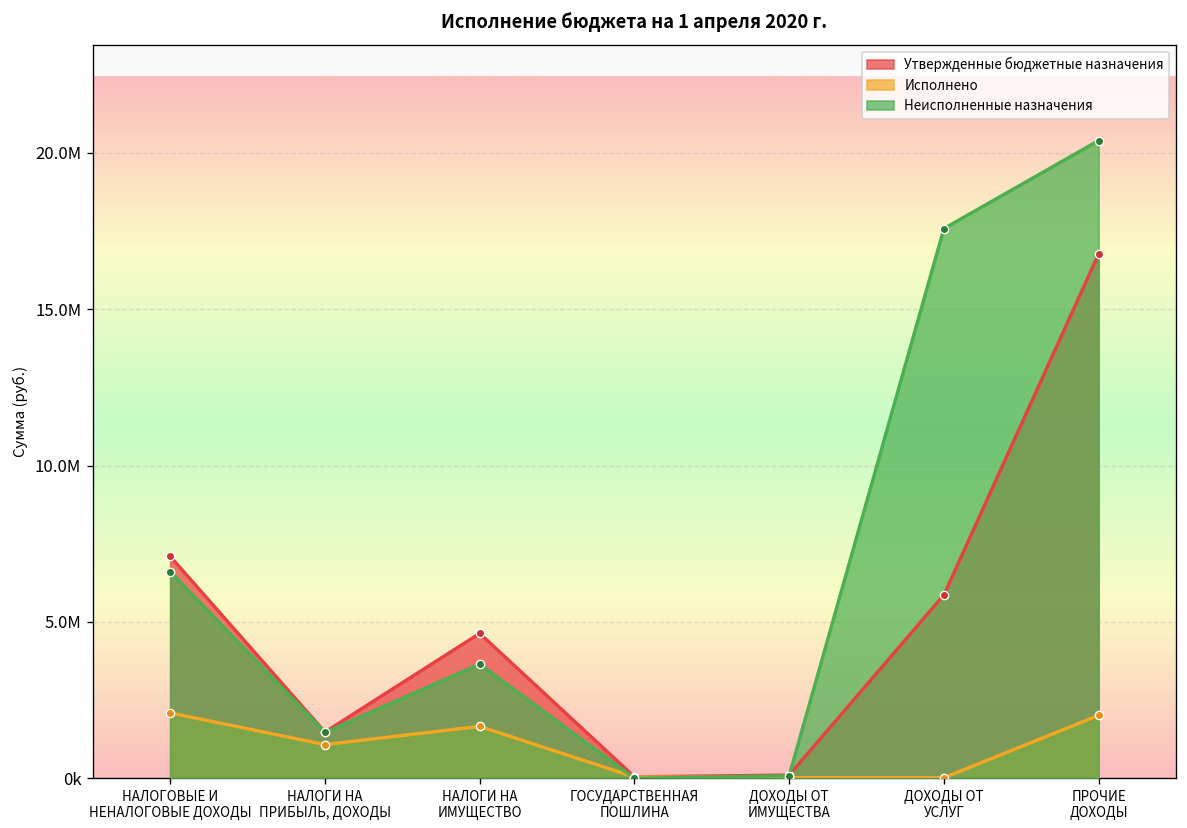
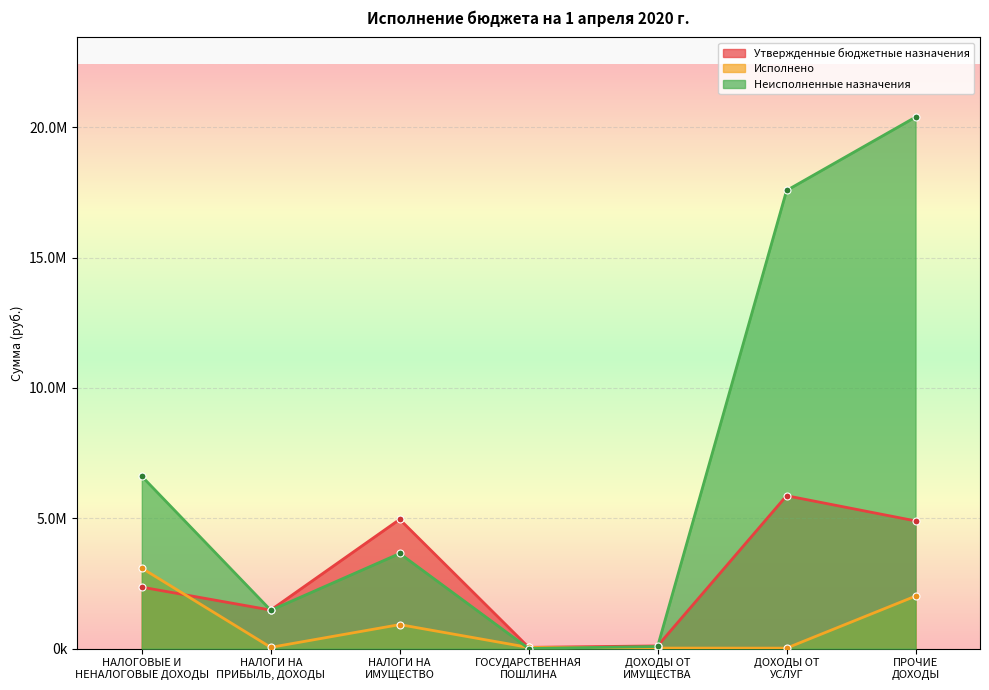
Утвержденные бюджетные назначения, НАЛОГОВЫЕ И НЕНАЛОГОВЫЕ ДОХОДЫ: 7100000 -> 2400000
Исполнено, НАЛОГОВЫЕ И НЕНАЛОГОВЫЕ ДОХОДЫ: 2100000 -> 3100000
Исполнено, НАЛОГИ НА ПРИБЫЛЬ, ДОХОДЫ: 1100000 -> 100000
Утвержденные бюджетные назначения, НАЛОГИ НА ИМУЩЕСТВО: 4600000 -> 5000000
Исполнено, НАЛОГИ НА ИМУЩЕСТВО: 1700000 -> 900000
Утвержденные бюджетные назначения, ПРОЧИЕ ДОХОДЫ: 16800000 -> 4900000
